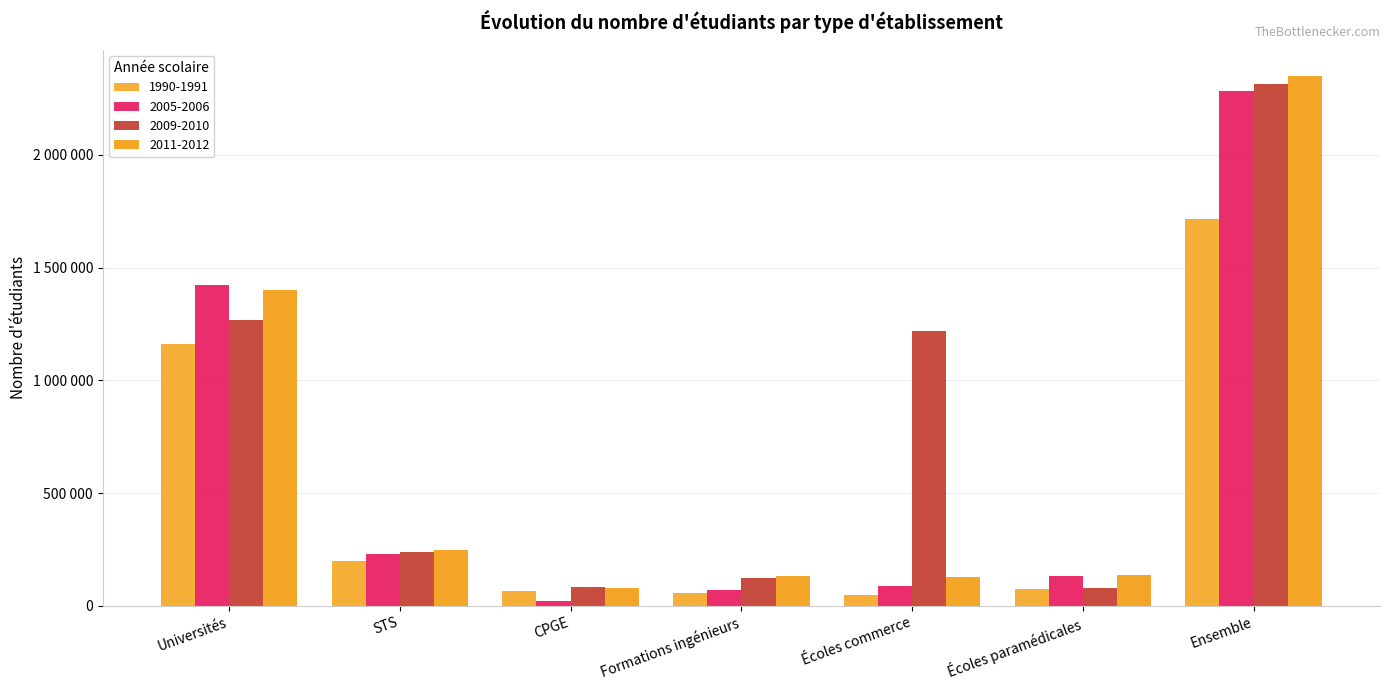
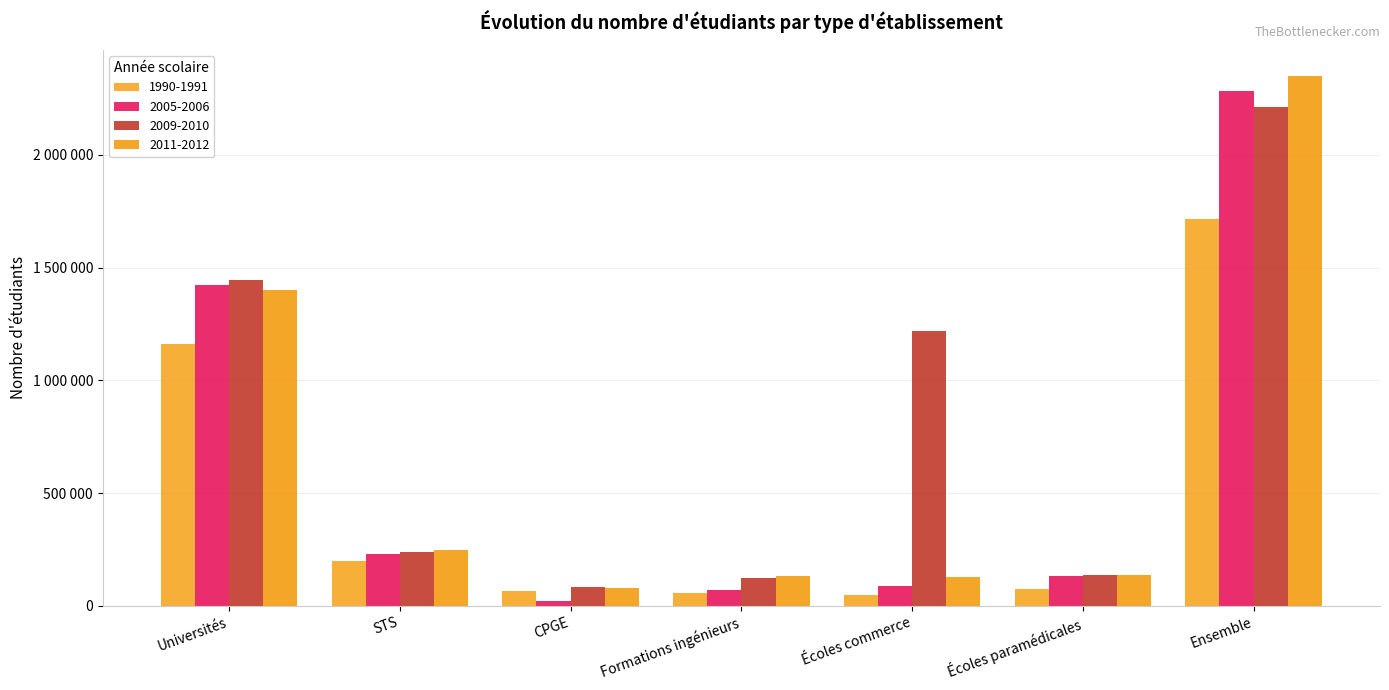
2009-2010, Universités: 1270000 -> 1440000
2009-2010, Écoles paramédicales: 80000 -> 140000
2009-2010, Ensemble: 2310000 -> 2210000
